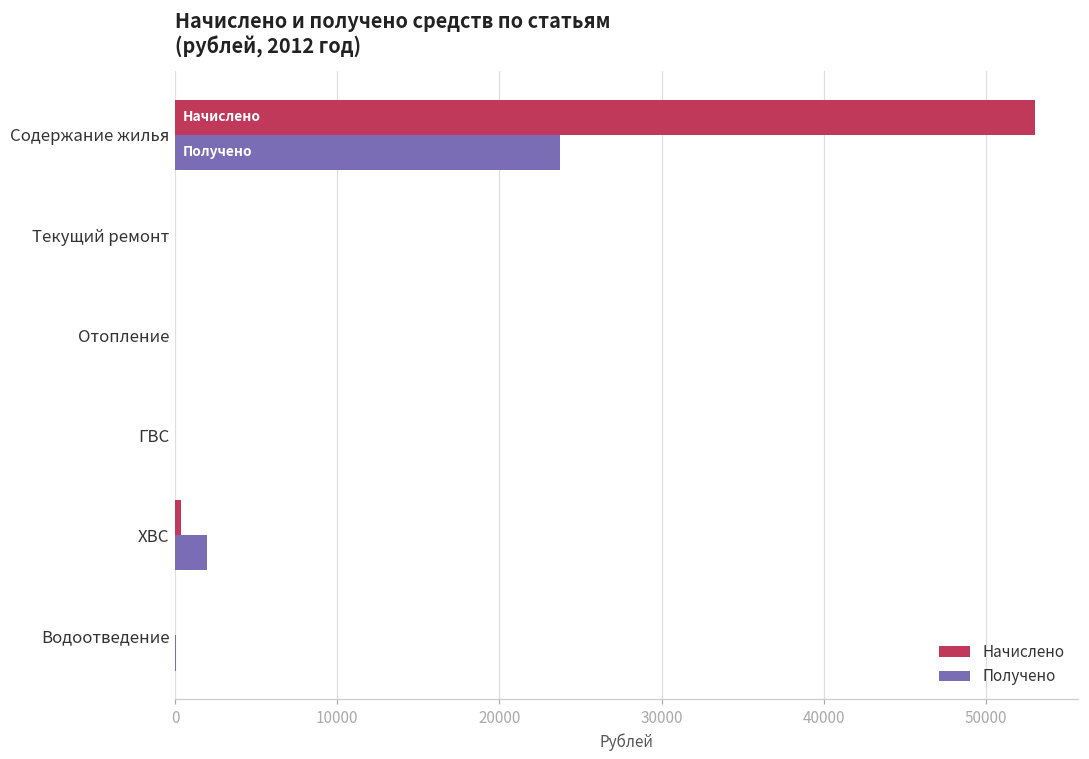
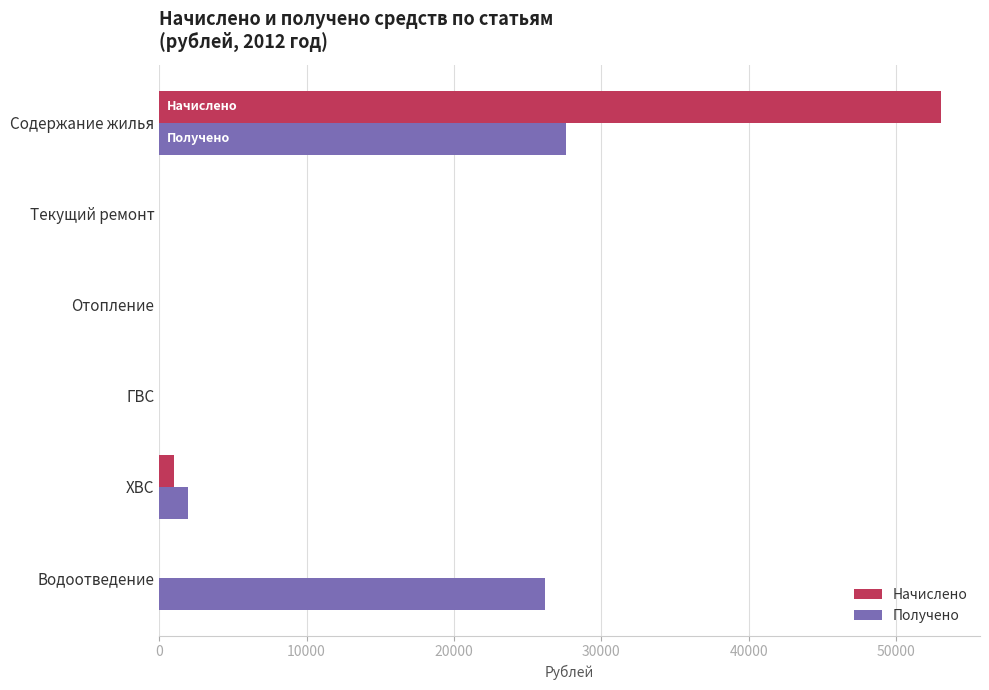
Получено, Содержание жилья: 23800 -> 27600
Начислено, ХВС: 400 -> 1000
Получено, Водоотведение: 100 -> 26200
